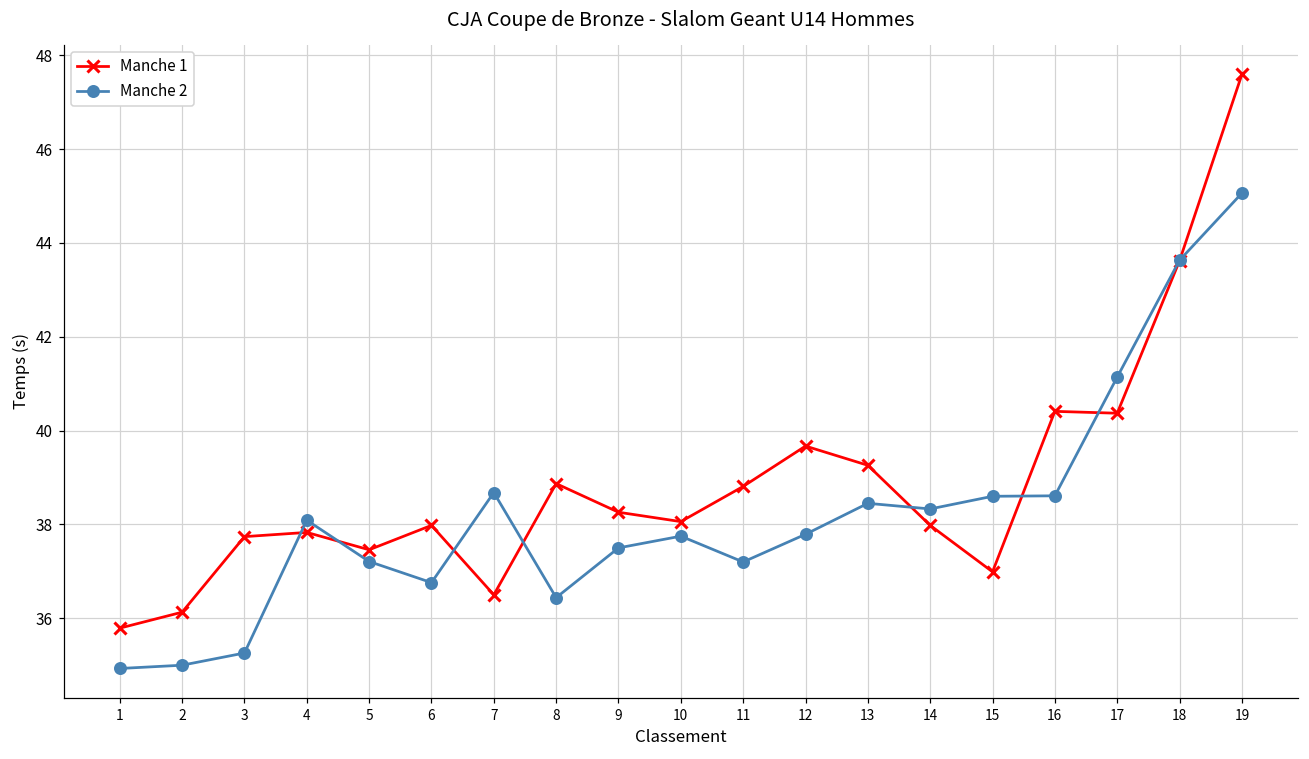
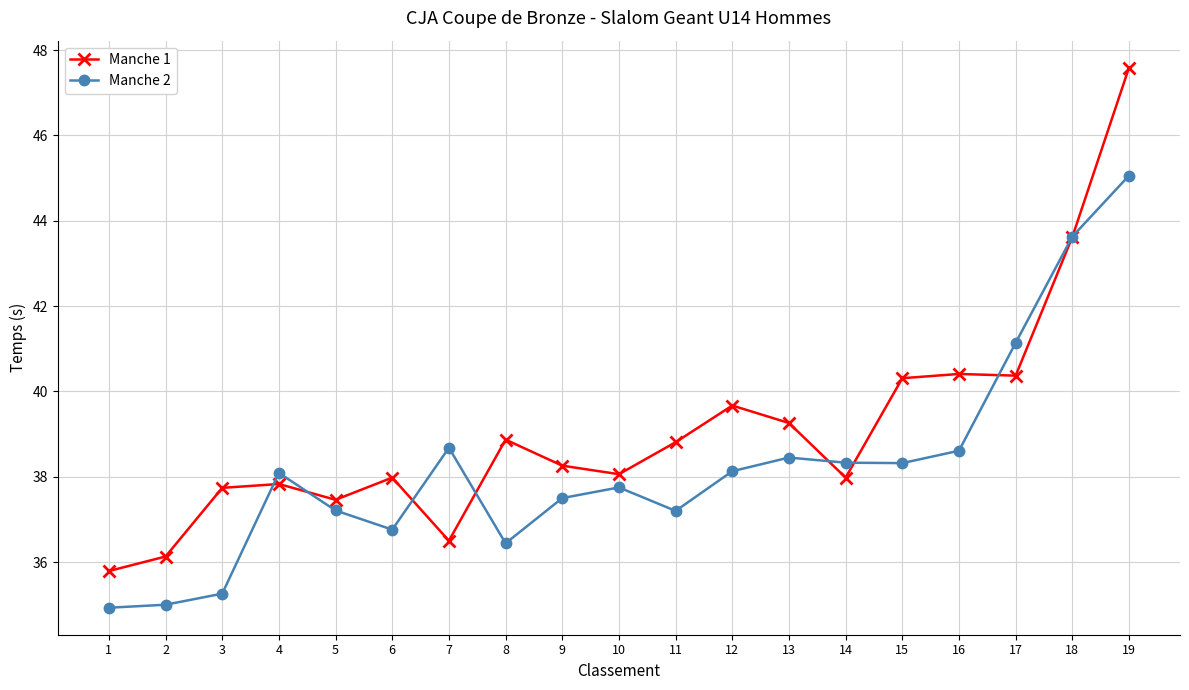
Manche 2, 12: 37.8 -> 38.1
Manche 1, 15: 37.0 -> 40.3
Manche 2, 15: 38.6 -> 38.3
